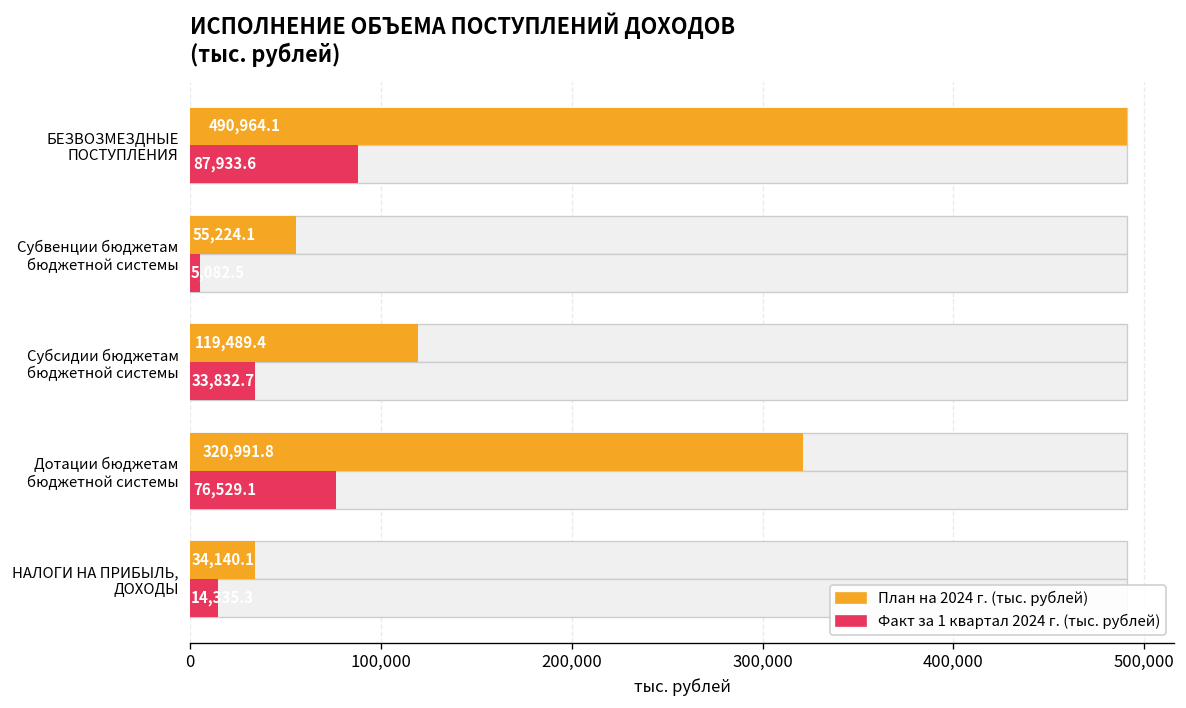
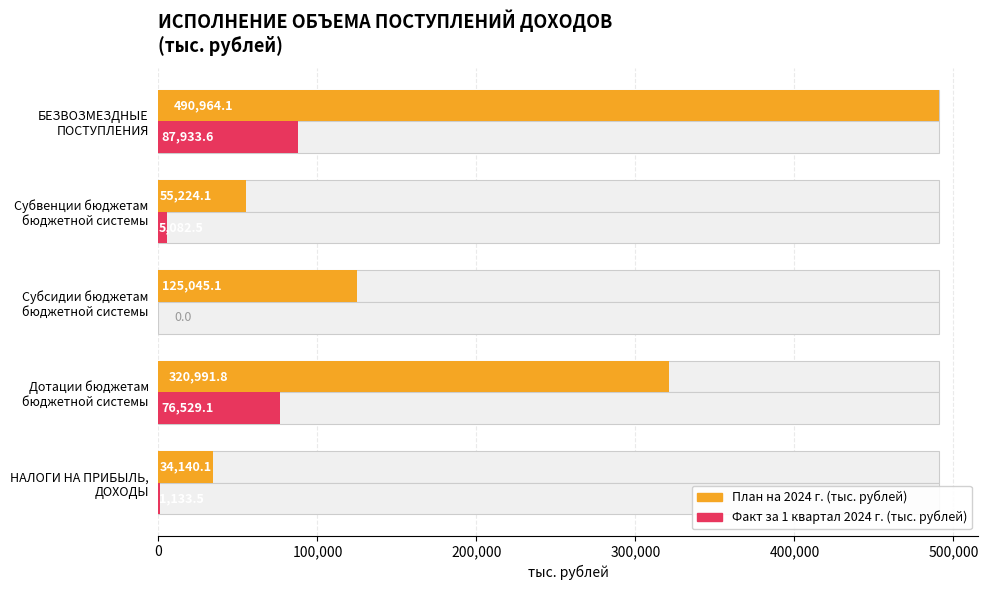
План на 2024 г. (тыс. рублей), Субсидии бюджетам бюджетной системы: 119,489.4 -> 125,045.1
Факт за 1 квартал 2024 г. (тыс. рублей), Субсидии бюджетам бюджетной системы: 33,832.7 -> 0.0
Факт за 1 квартал 2024 г. (тыс. рублей), НАЛОГИ НА ПРИБЫЛЬ, ДОХОДЫ: 14,000 -> 1,000
